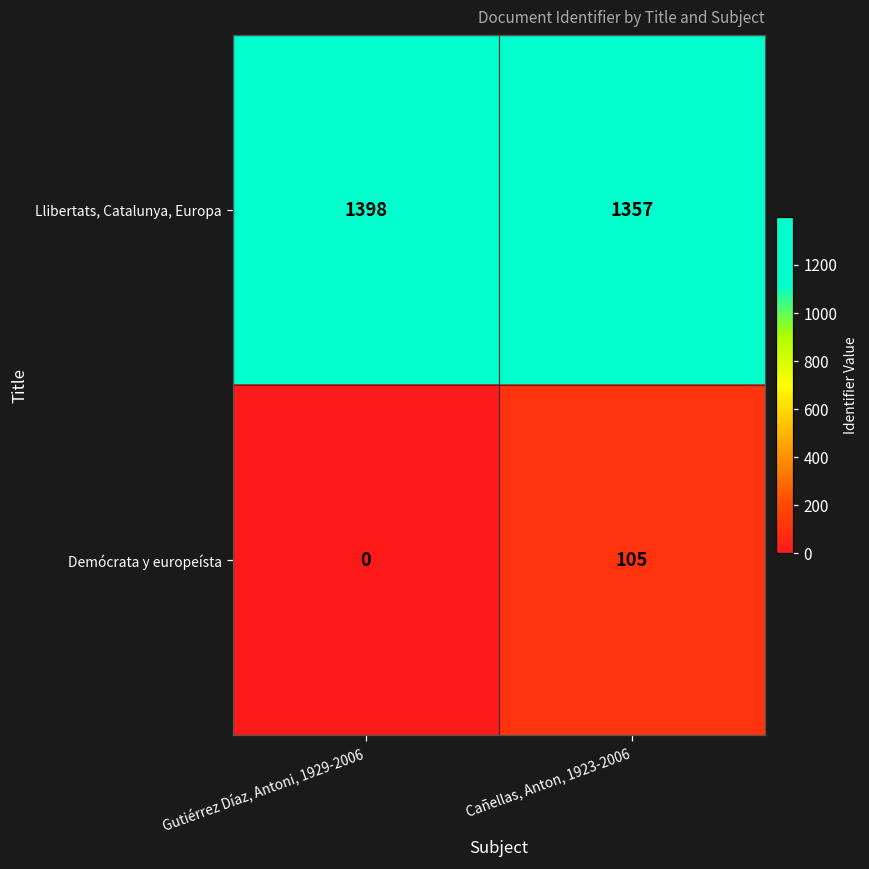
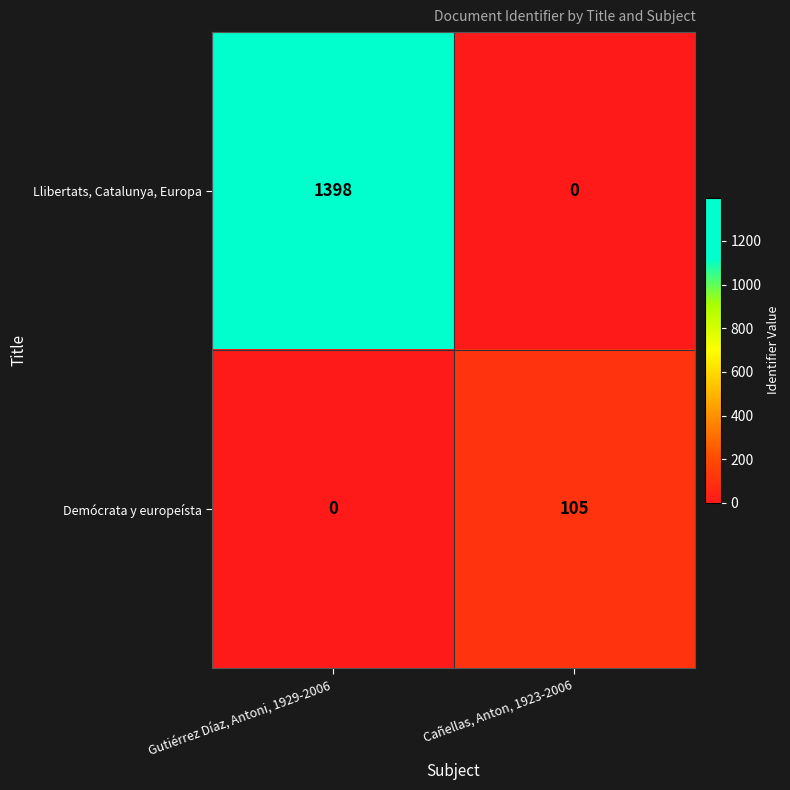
Llibertats, Catalunya, Europa, Cañellas, Anton, 1923-2006: 1357 -> 0
